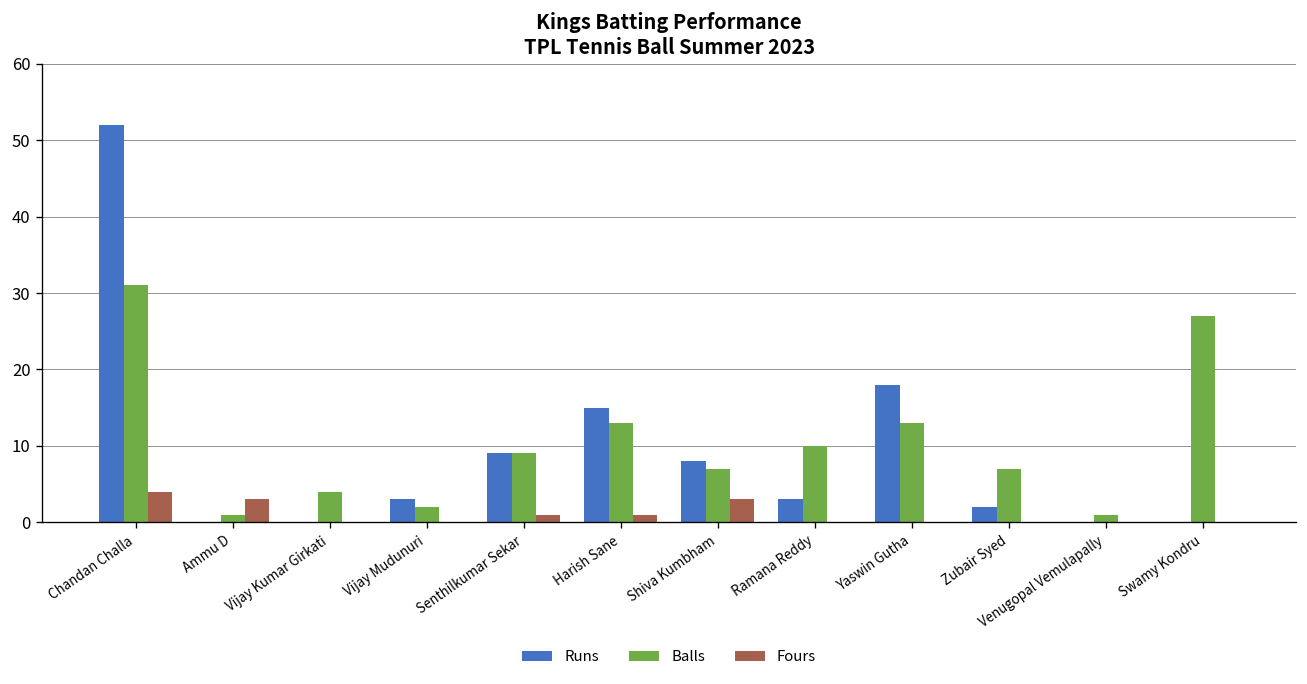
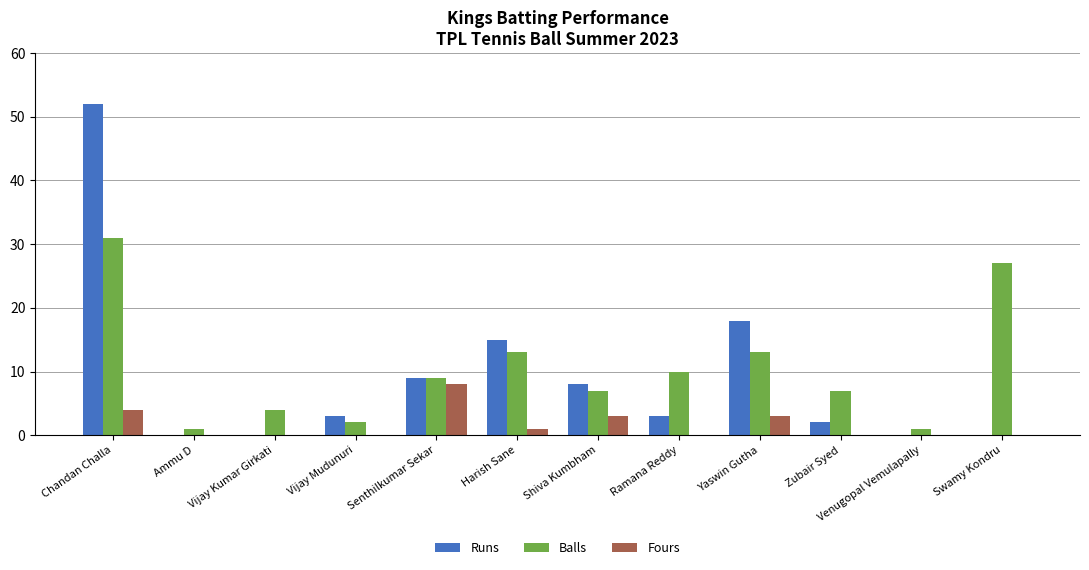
Fours, Ammu D: 3 -> 0
Fours, Senthilkumar Sekar: 1 -> 8
Fours, Yaswin Gutha: 0 -> 3
